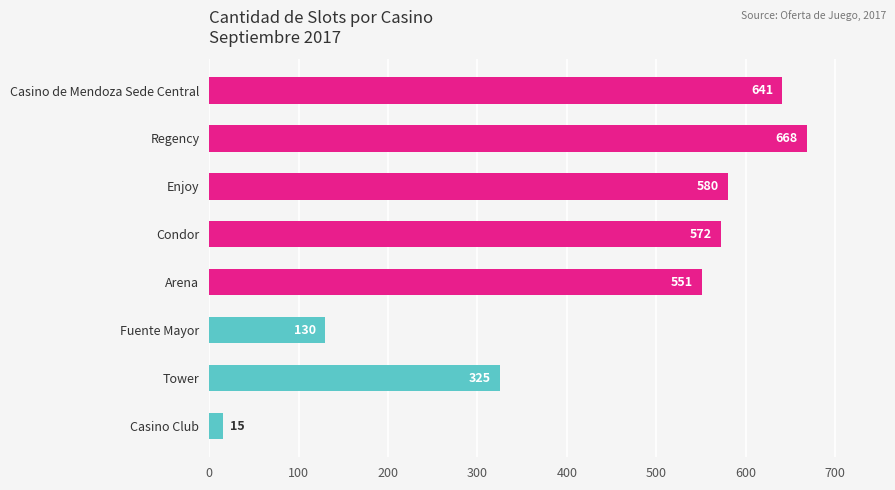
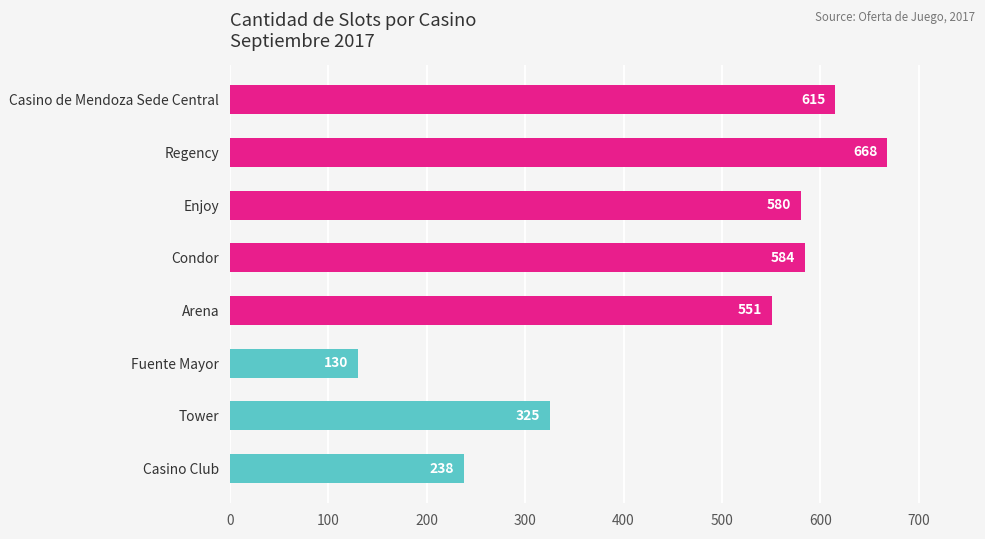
Casino de Mendoza Sede Central: 641 -> 615
Condor: 572 -> 584
Casino Club: 15 -> 238
